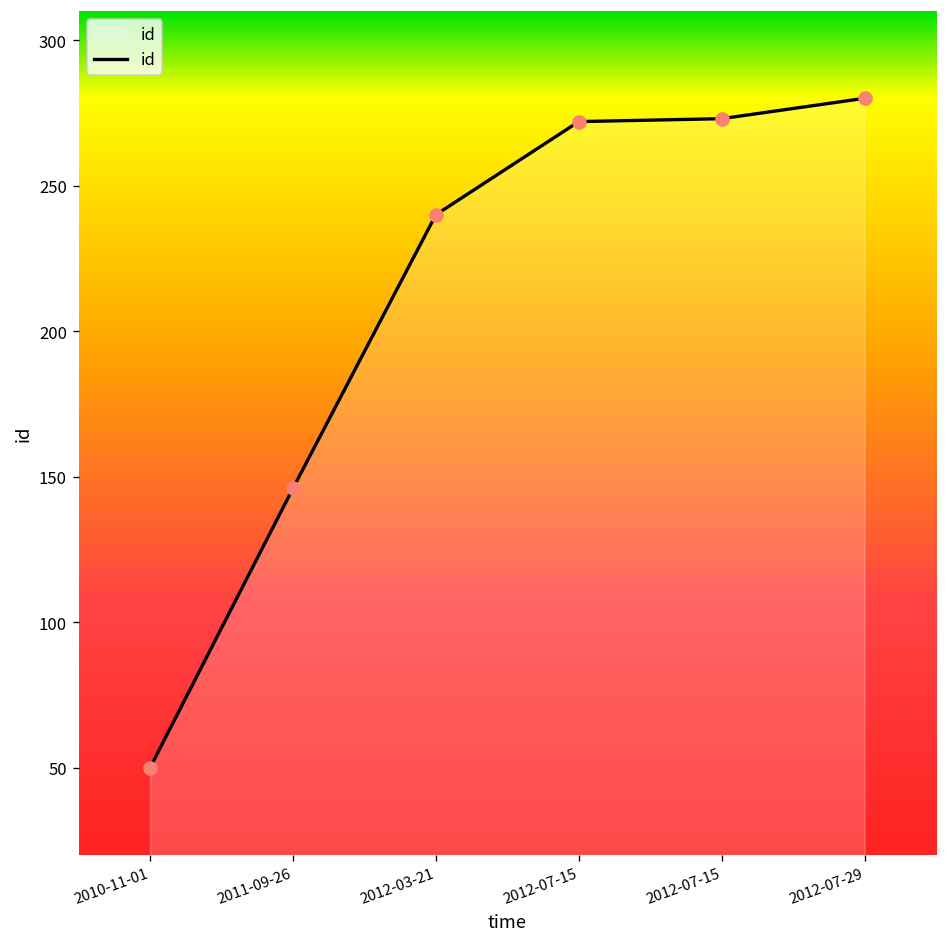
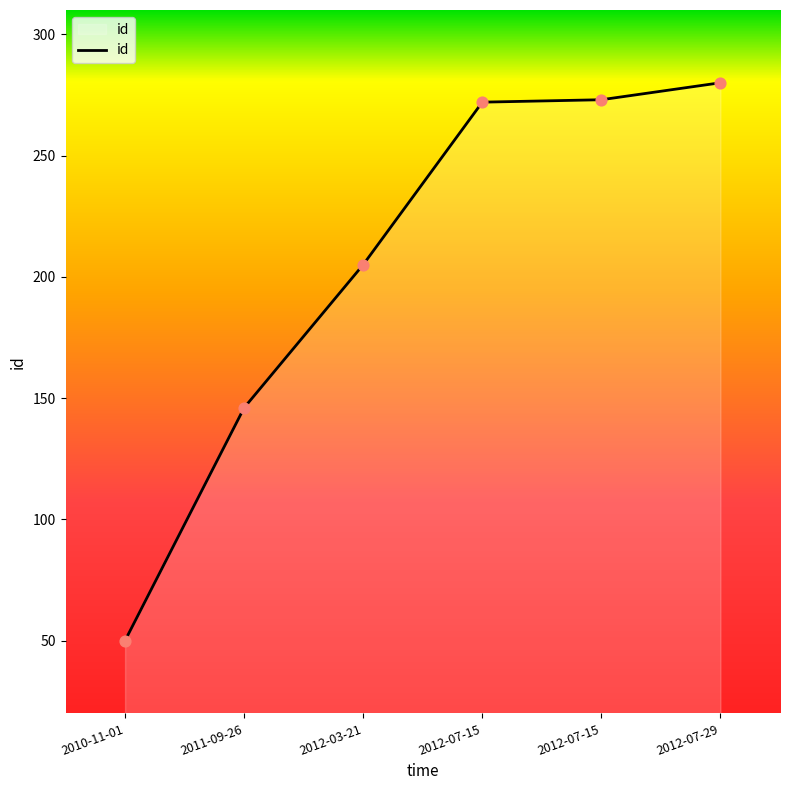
2012-03-21: 240 -> 205
